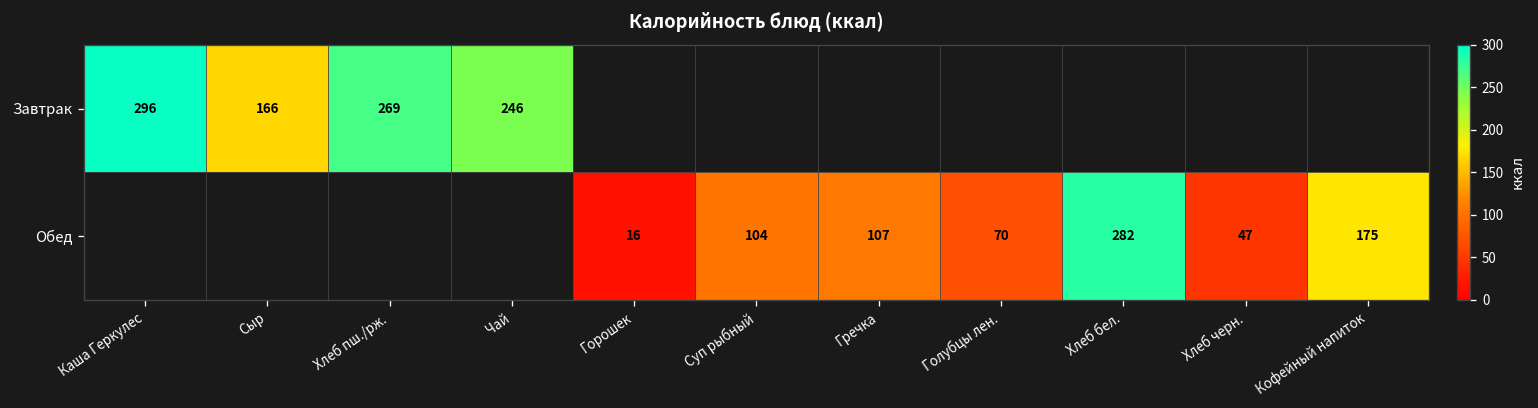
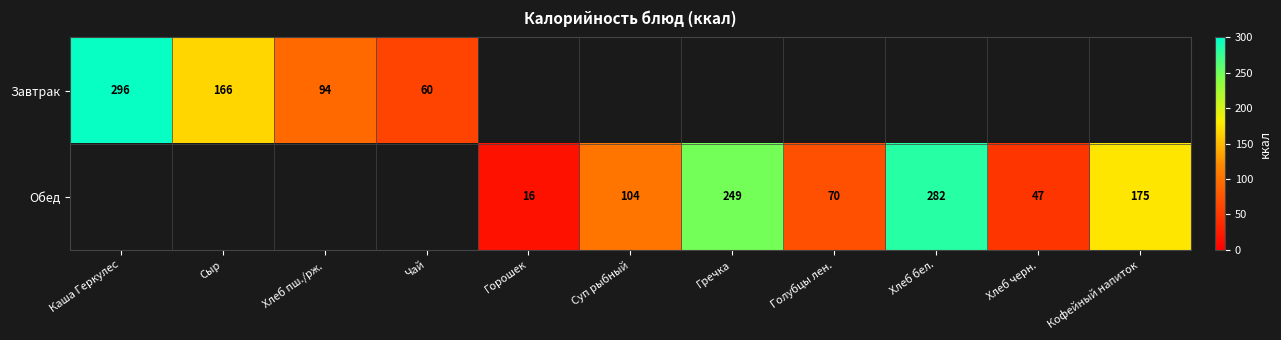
Завтрак, Хлеб пш./рж.: 269 -> 94
Завтрак, Чай: 246 -> 60
Обед, Гречка: 107 -> 249
